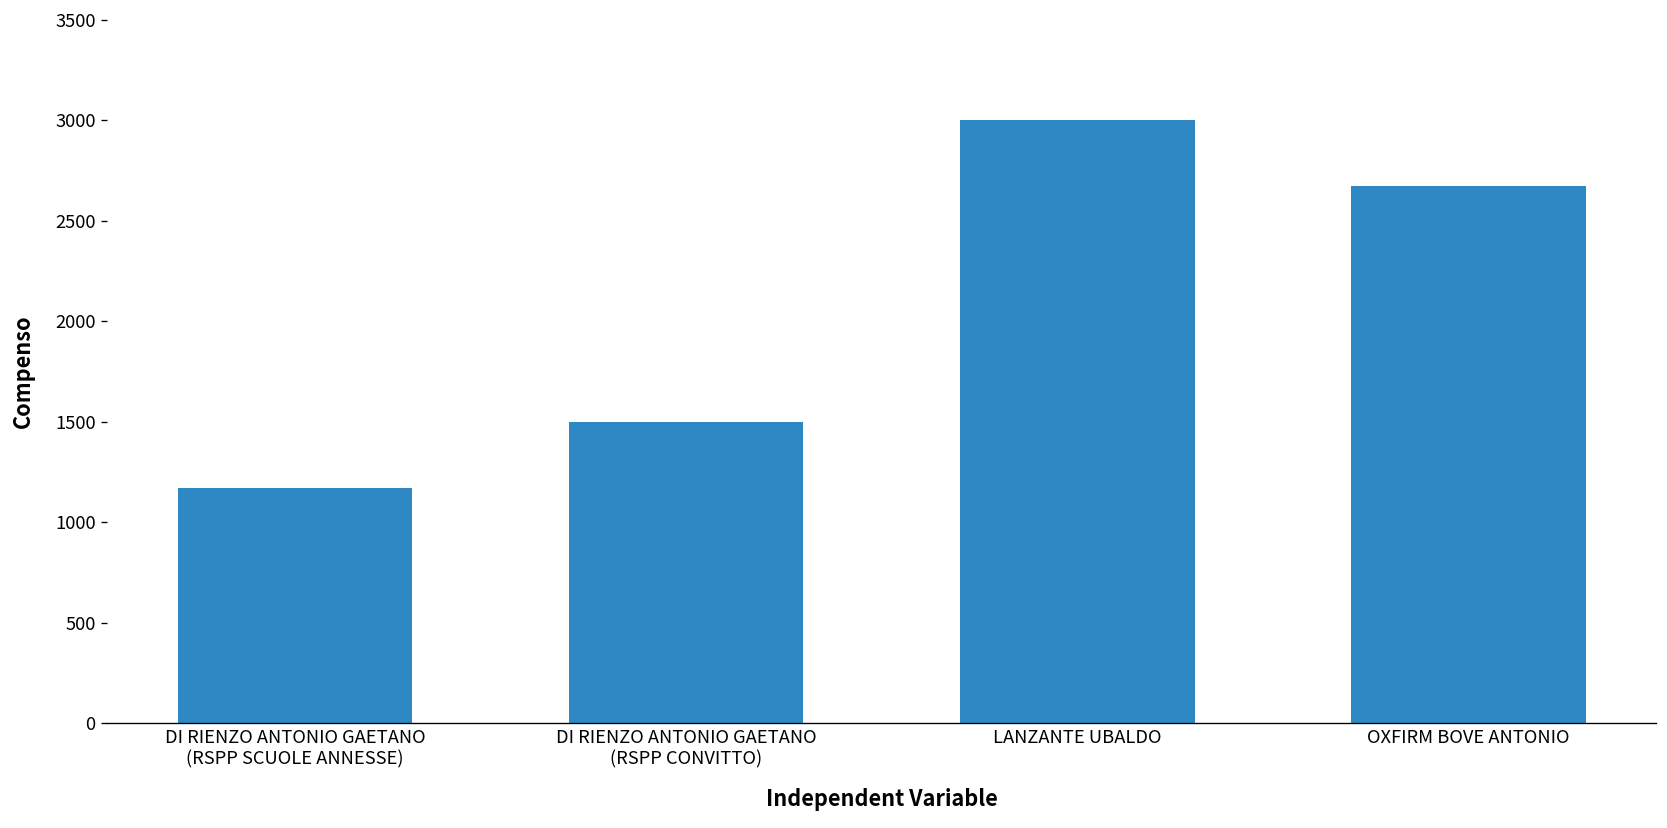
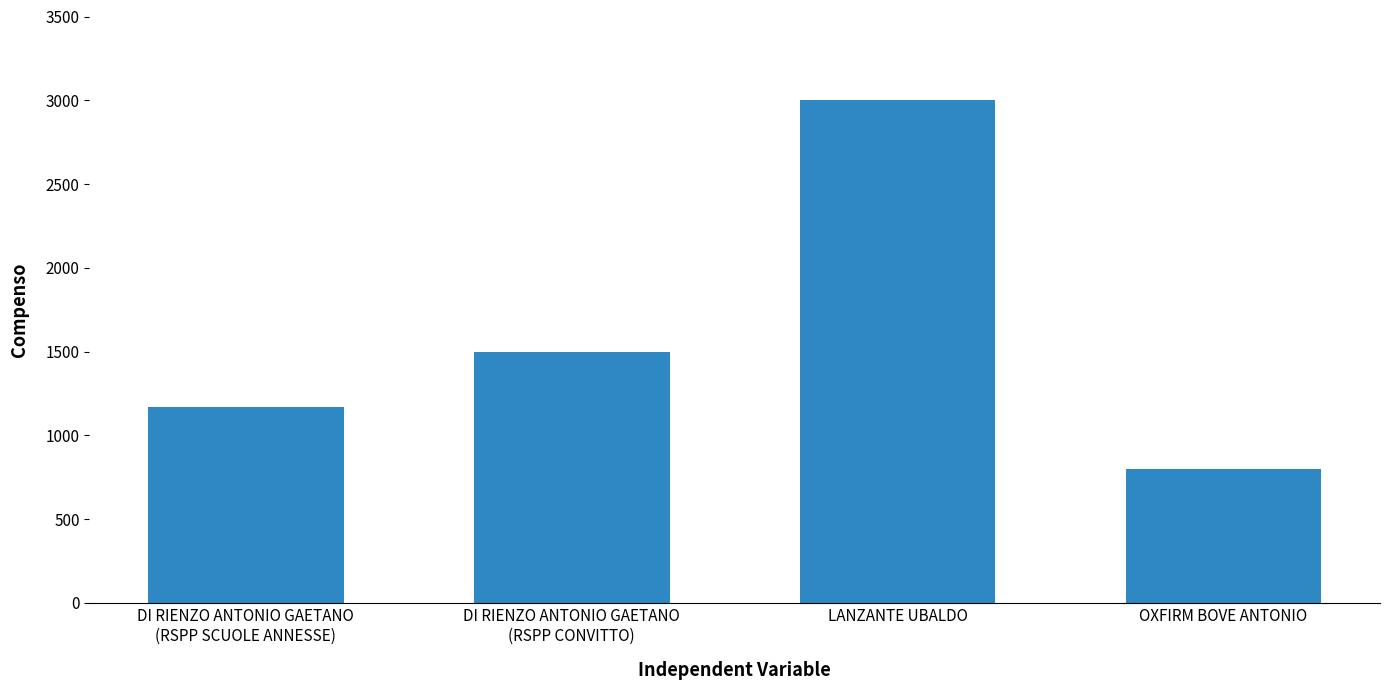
OXFIRM BOVE ANTONIO: 2670 -> 800
